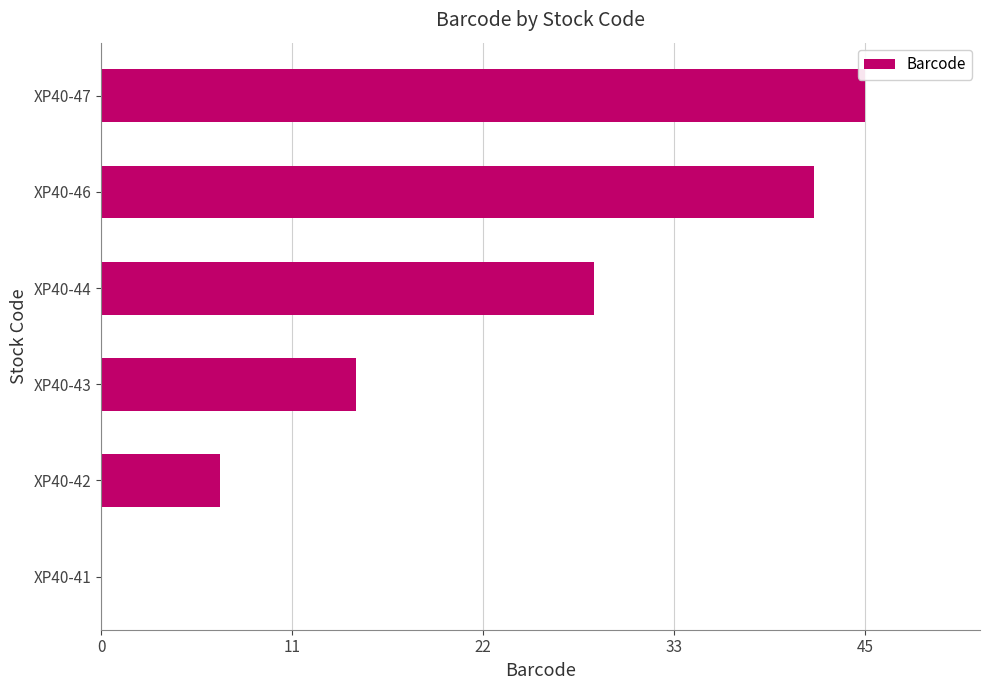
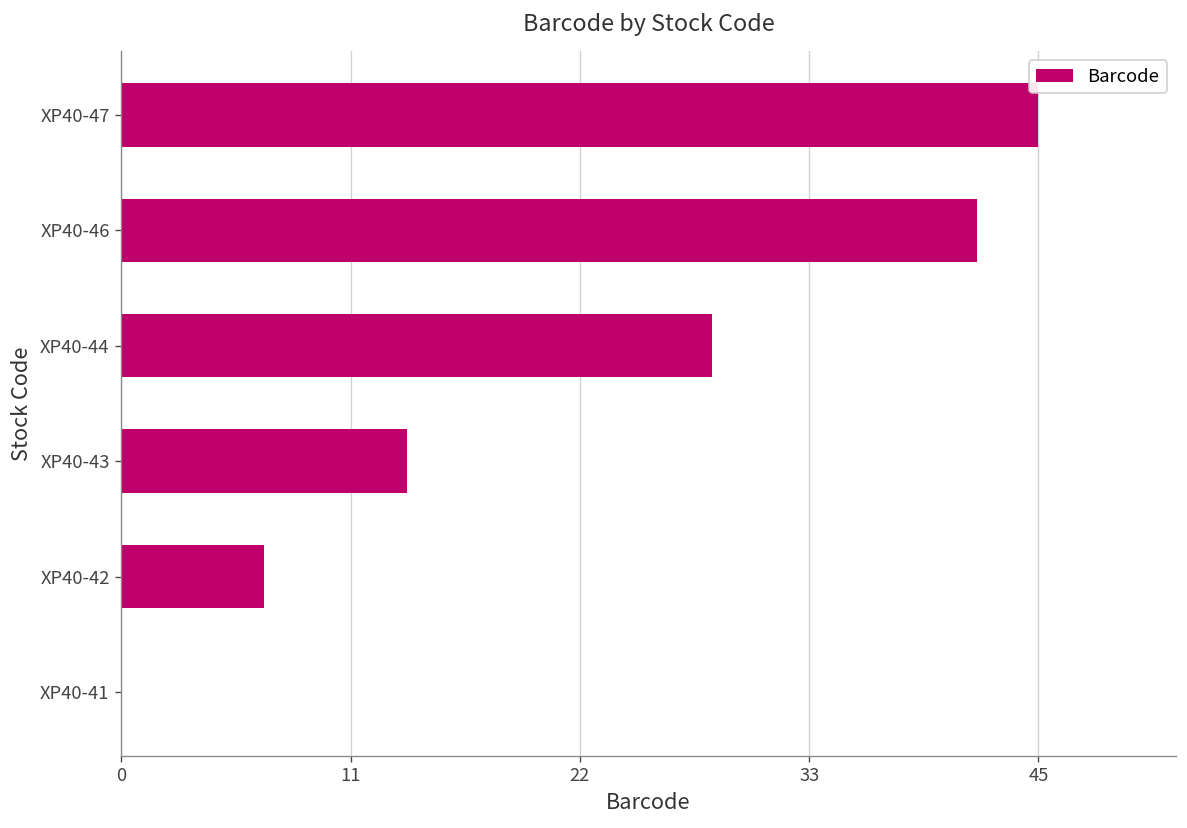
XP40-43: 15.0 -> 14.0
